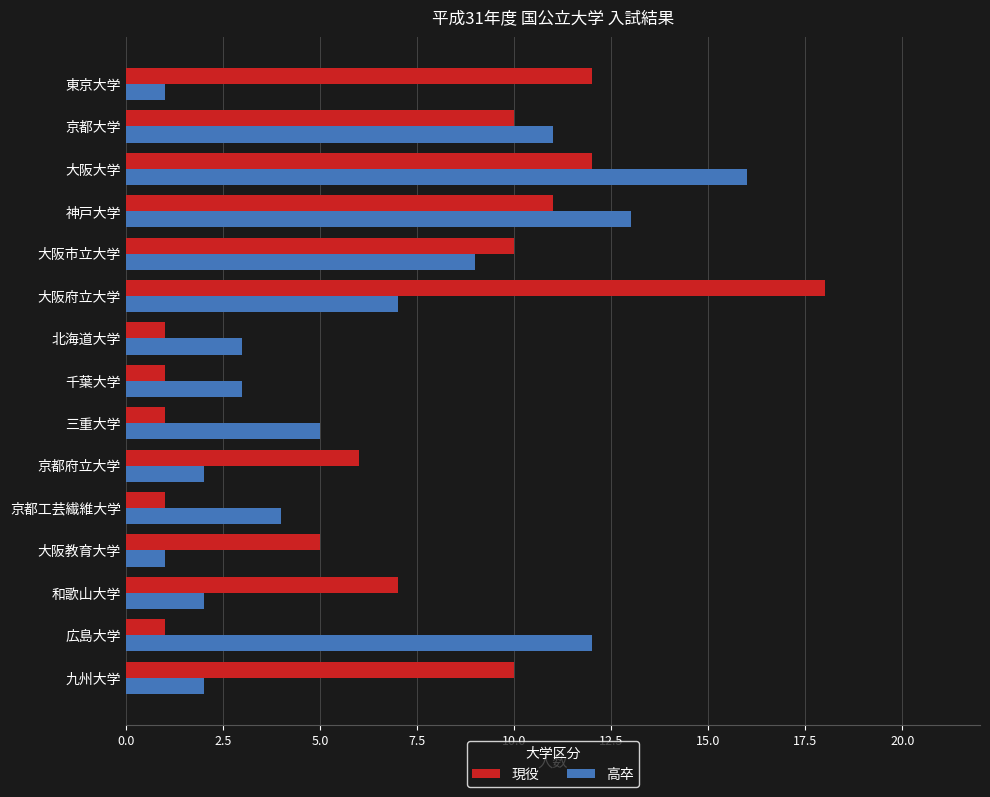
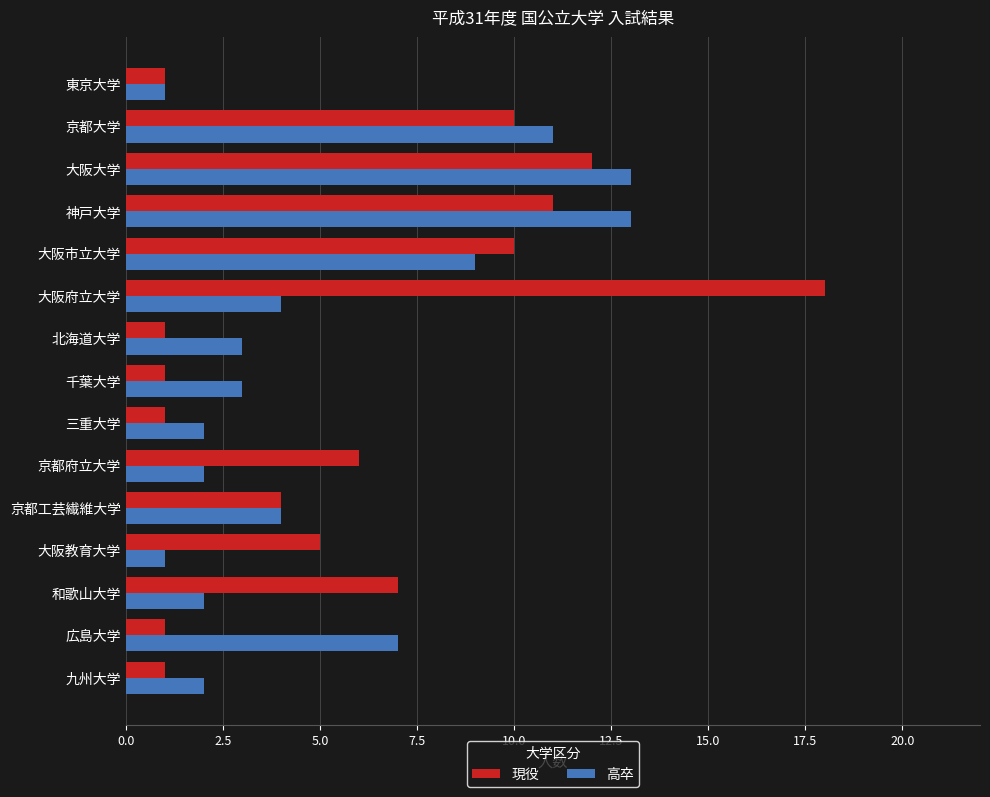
現役, 東京大学: 12 -> 1
高卒, 大阪大学: 16 -> 13
高卒, 大阪府立大学: 7 -> 4
高卒, 三重大学: 5 -> 2
現役, 京都工芸繊維大学: 1 -> 4
高卒, 広島大学: 12 -> 7
現役, 九州大学: 10 -> 1
